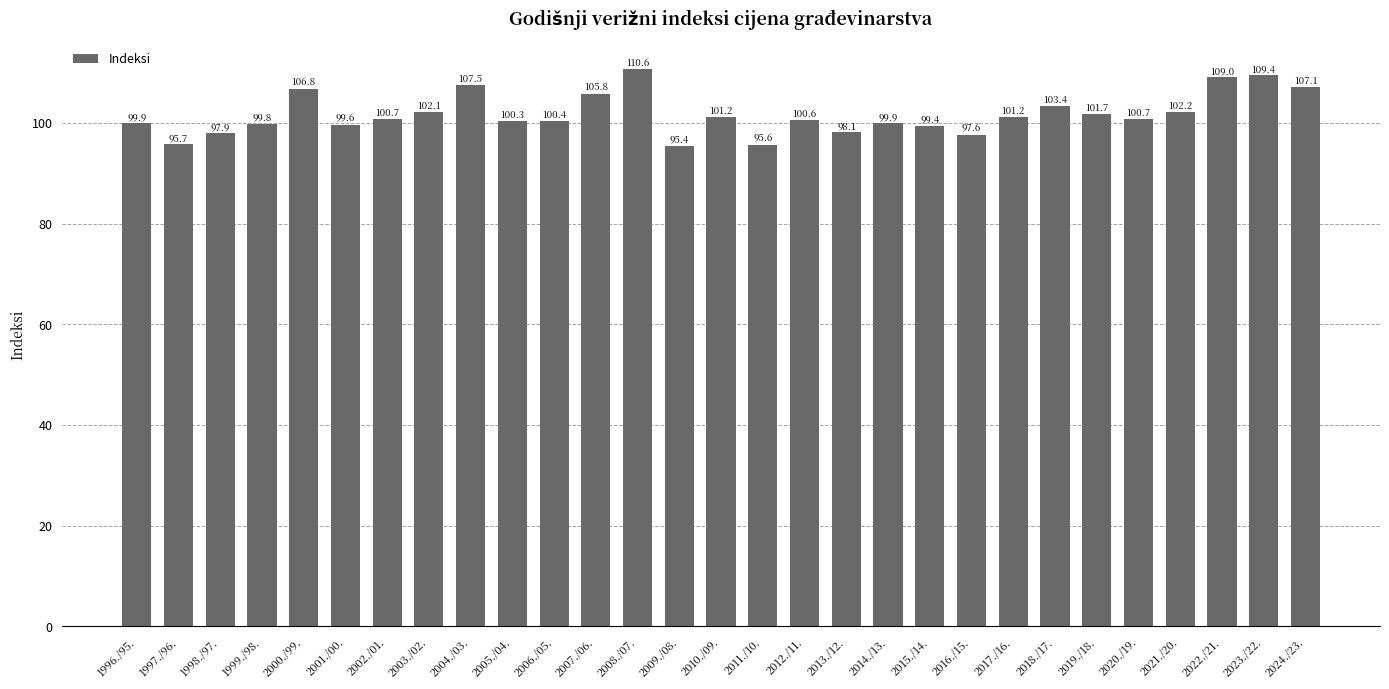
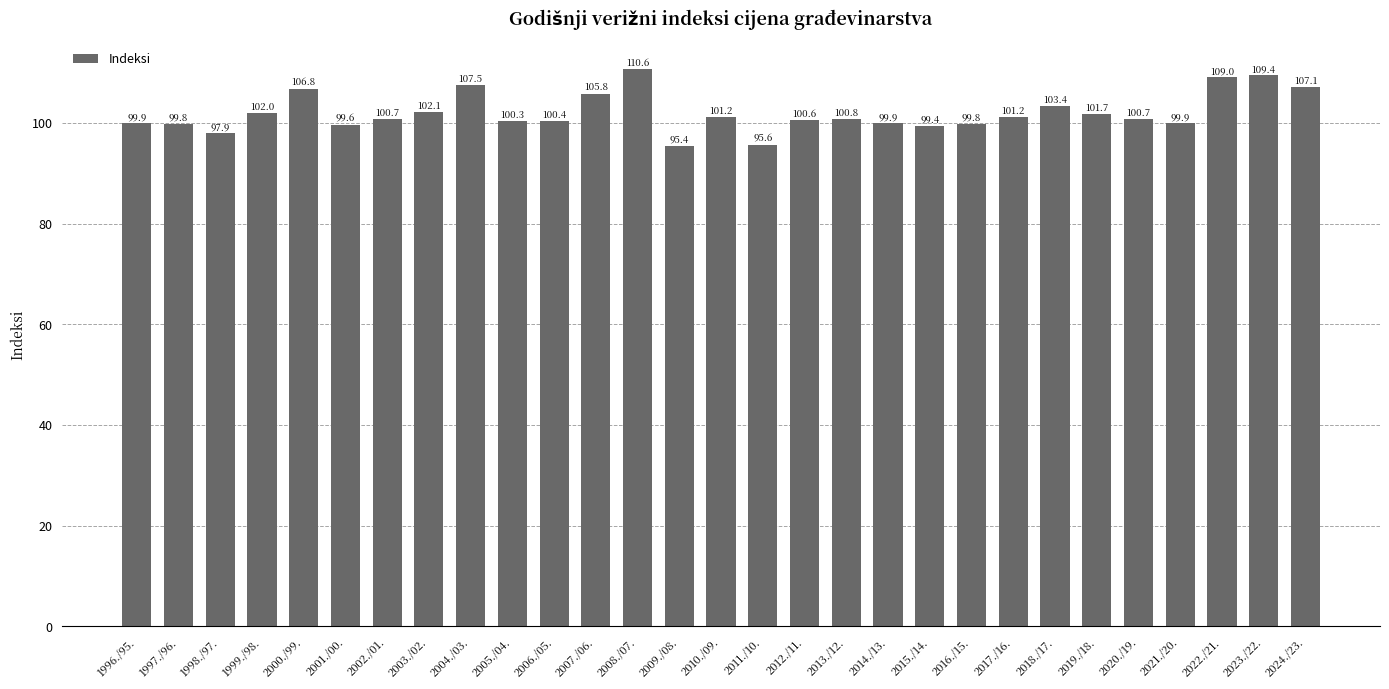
1997./96.: 95.7 -> 99.8
1999./98.: 99.8 -> 102.0
2013./12.: 98.1 -> 100.8
2016./15.: 97.6 -> 99.8
2021./20.: 102.2 -> 99.9
